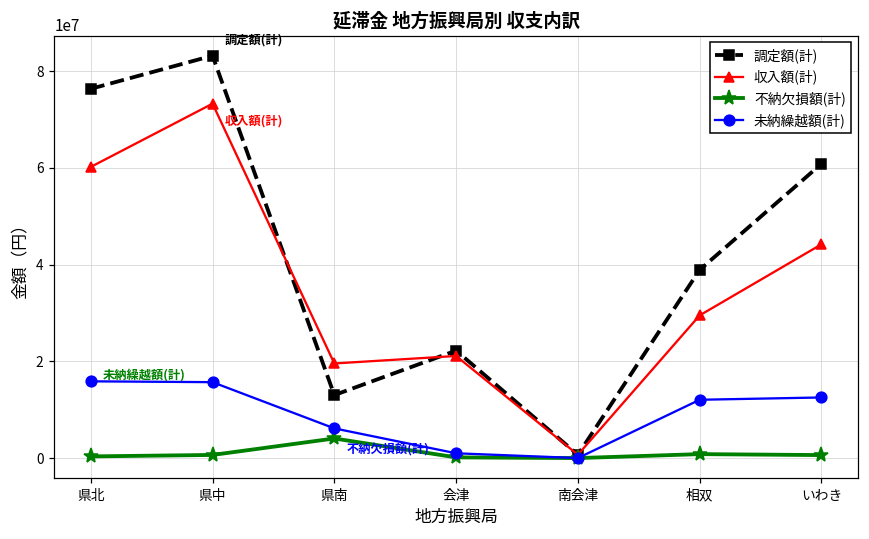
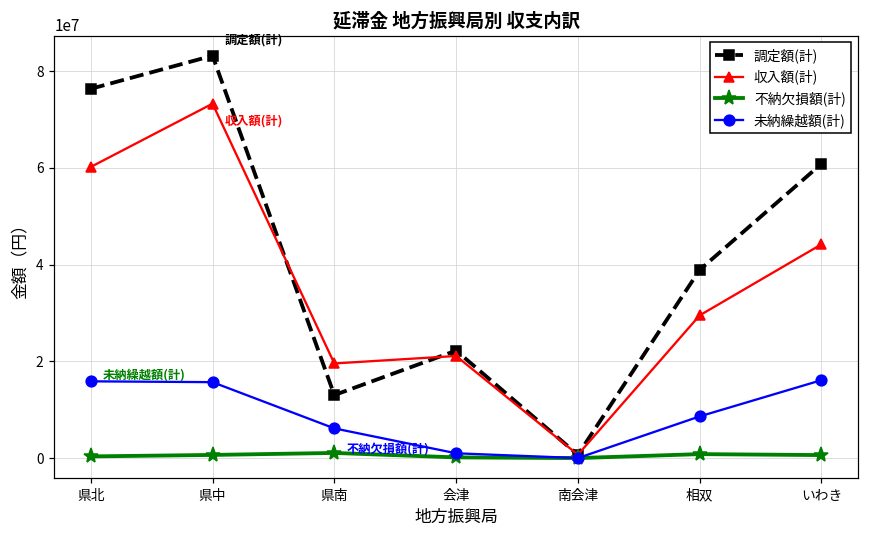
不納欠損額(計), 県南: 4000000 -> 1000000
未納繰越額(計), 相双: 12000000 -> 9000000
未納繰越額(計), いわき: 13000000 -> 16000000
